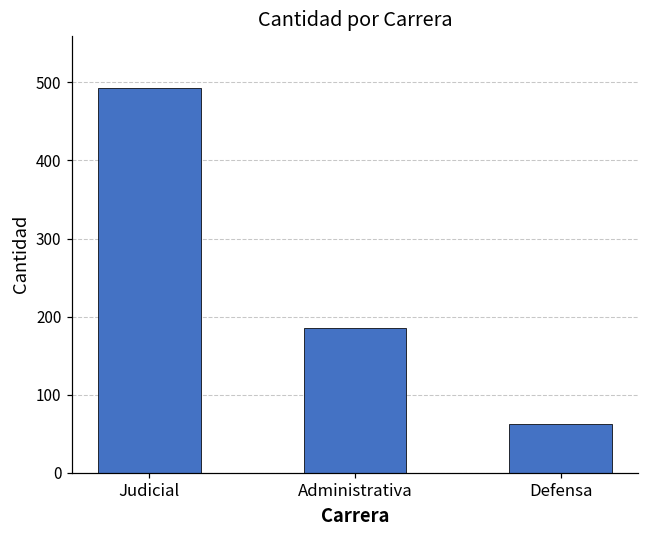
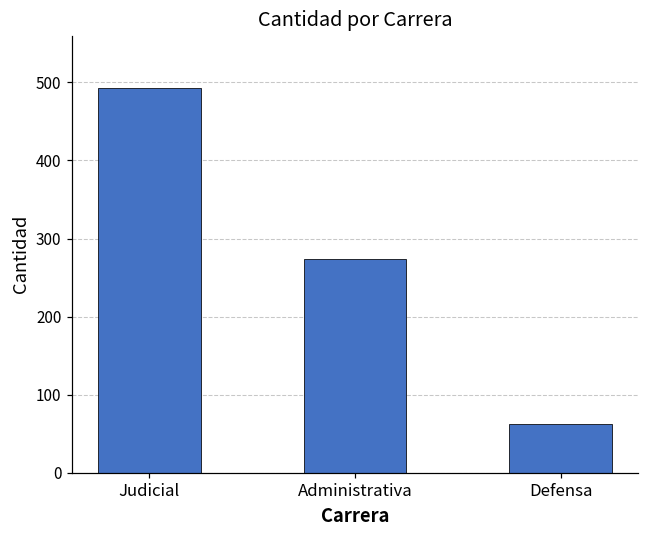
Administrativa: 190 -> 270
